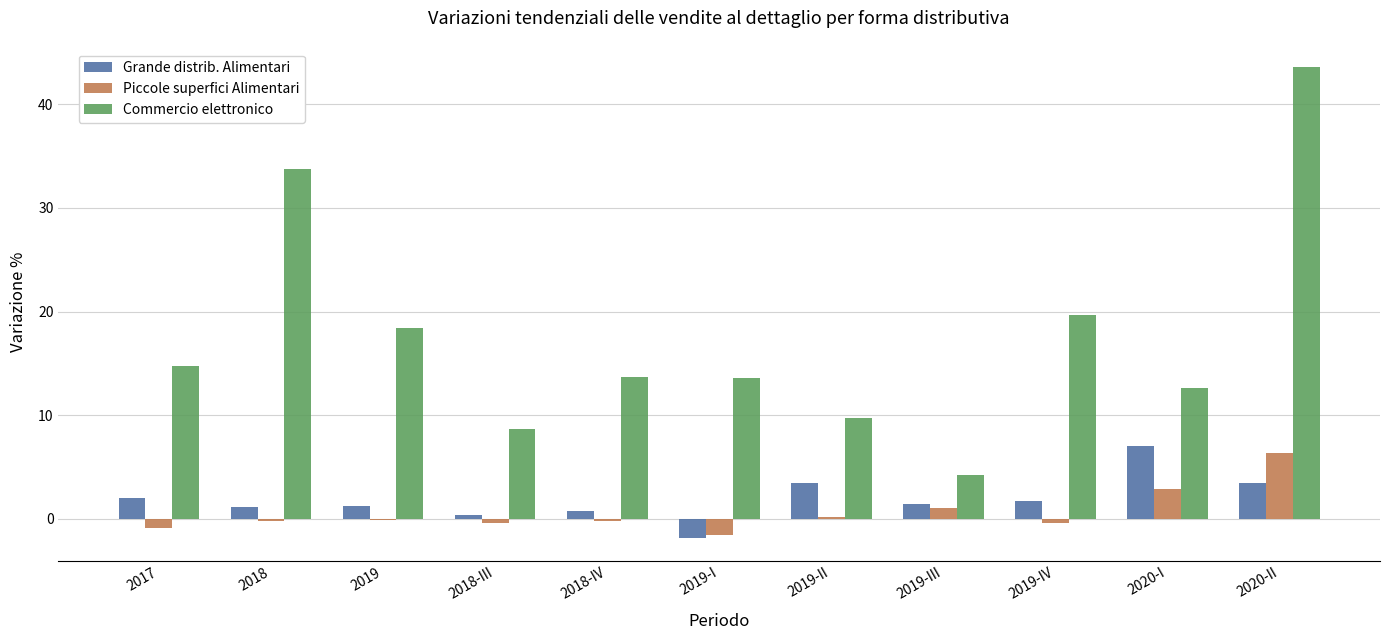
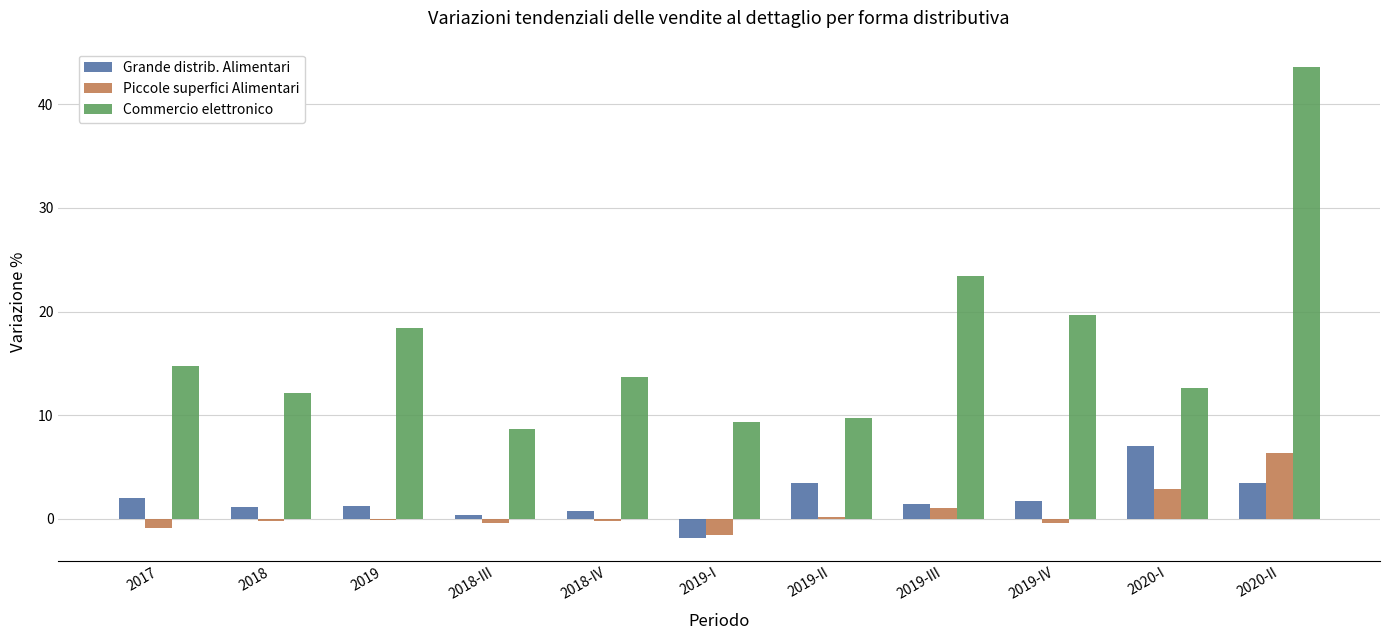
Commercio elettronico, 2018: 33.8 -> 12.1
Commercio elettronico, 2019-I: 13.6 -> 9.3
Commercio elettronico, 2019-III: 4.2 -> 23.4
